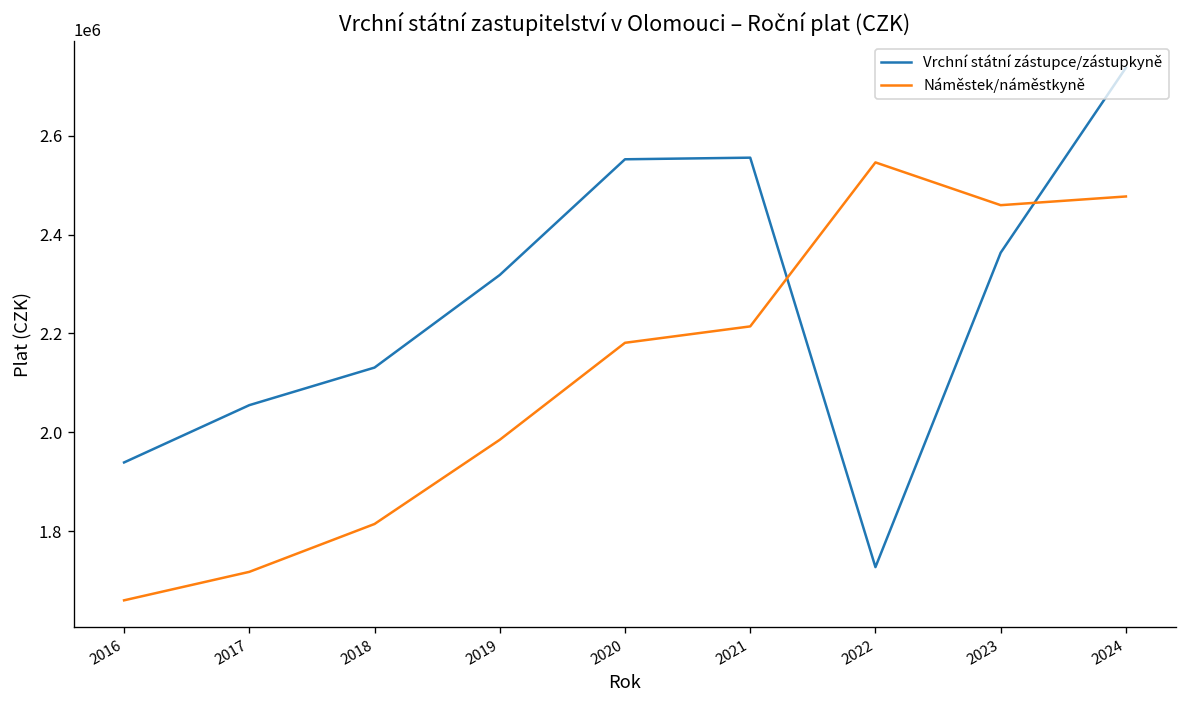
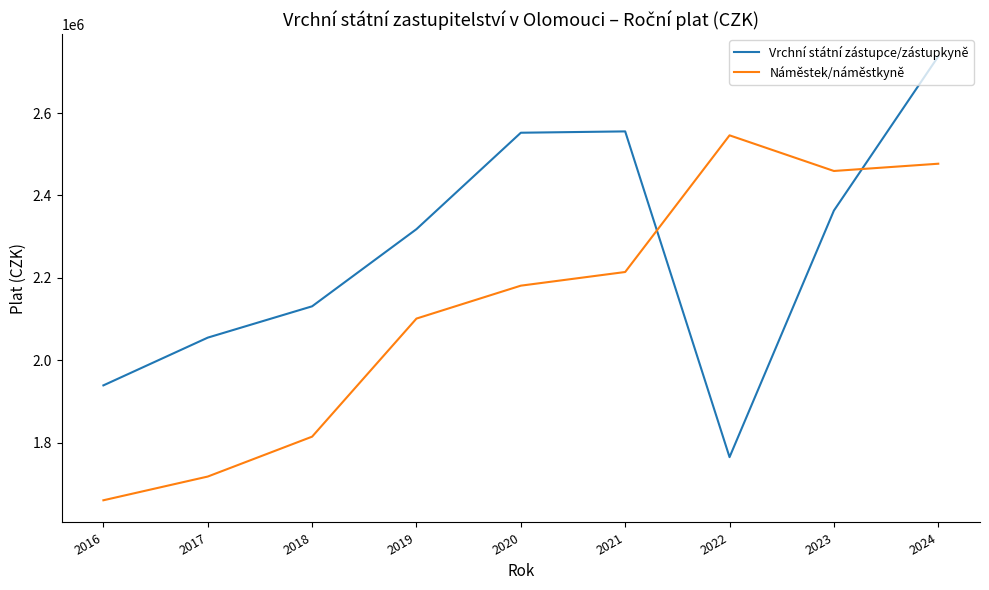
Náměstek/náměstkyně, 2019: 1980000 -> 2100000
Vrchní státní zástupce/zástupkyně, 2022: 1730000 -> 1760000
